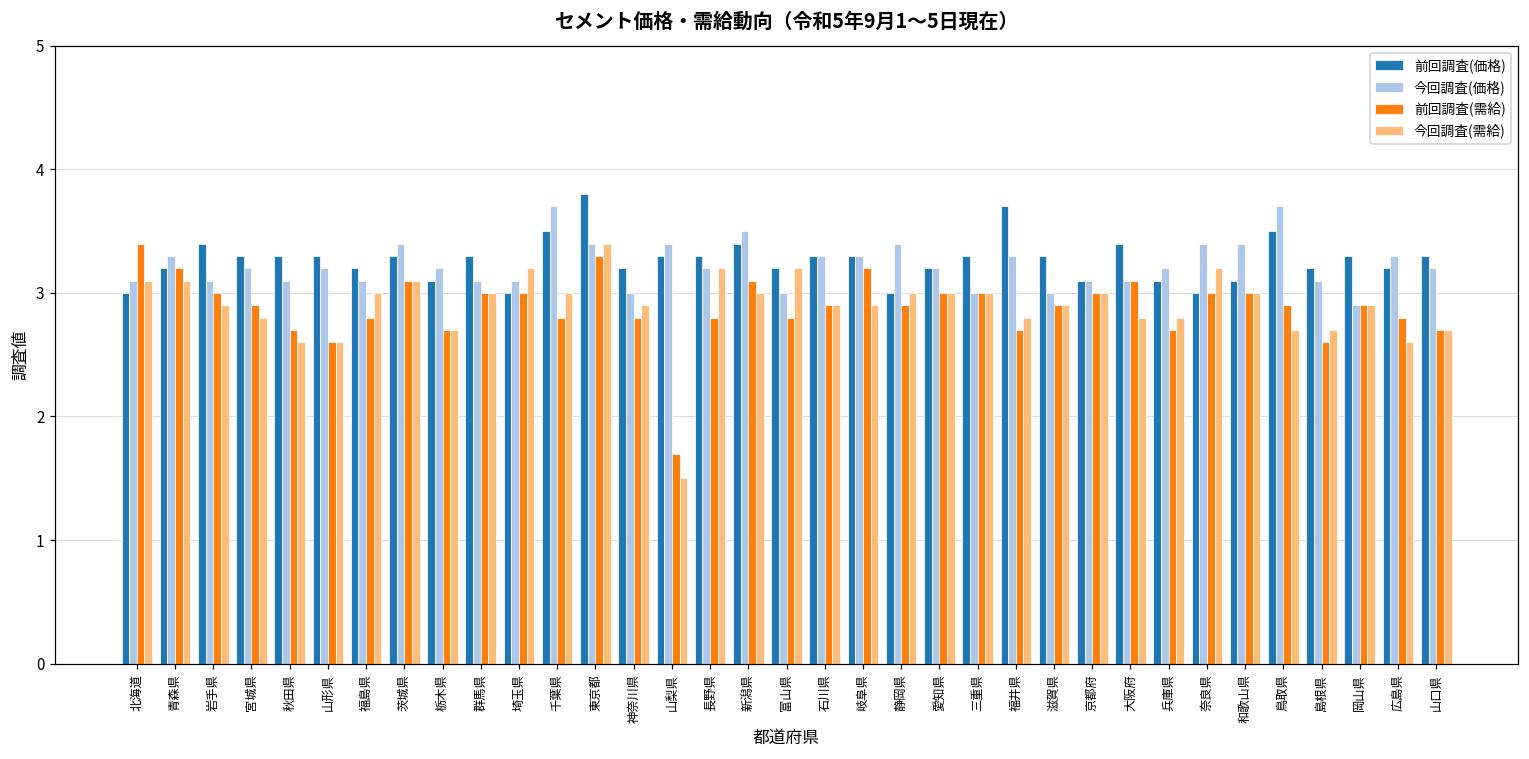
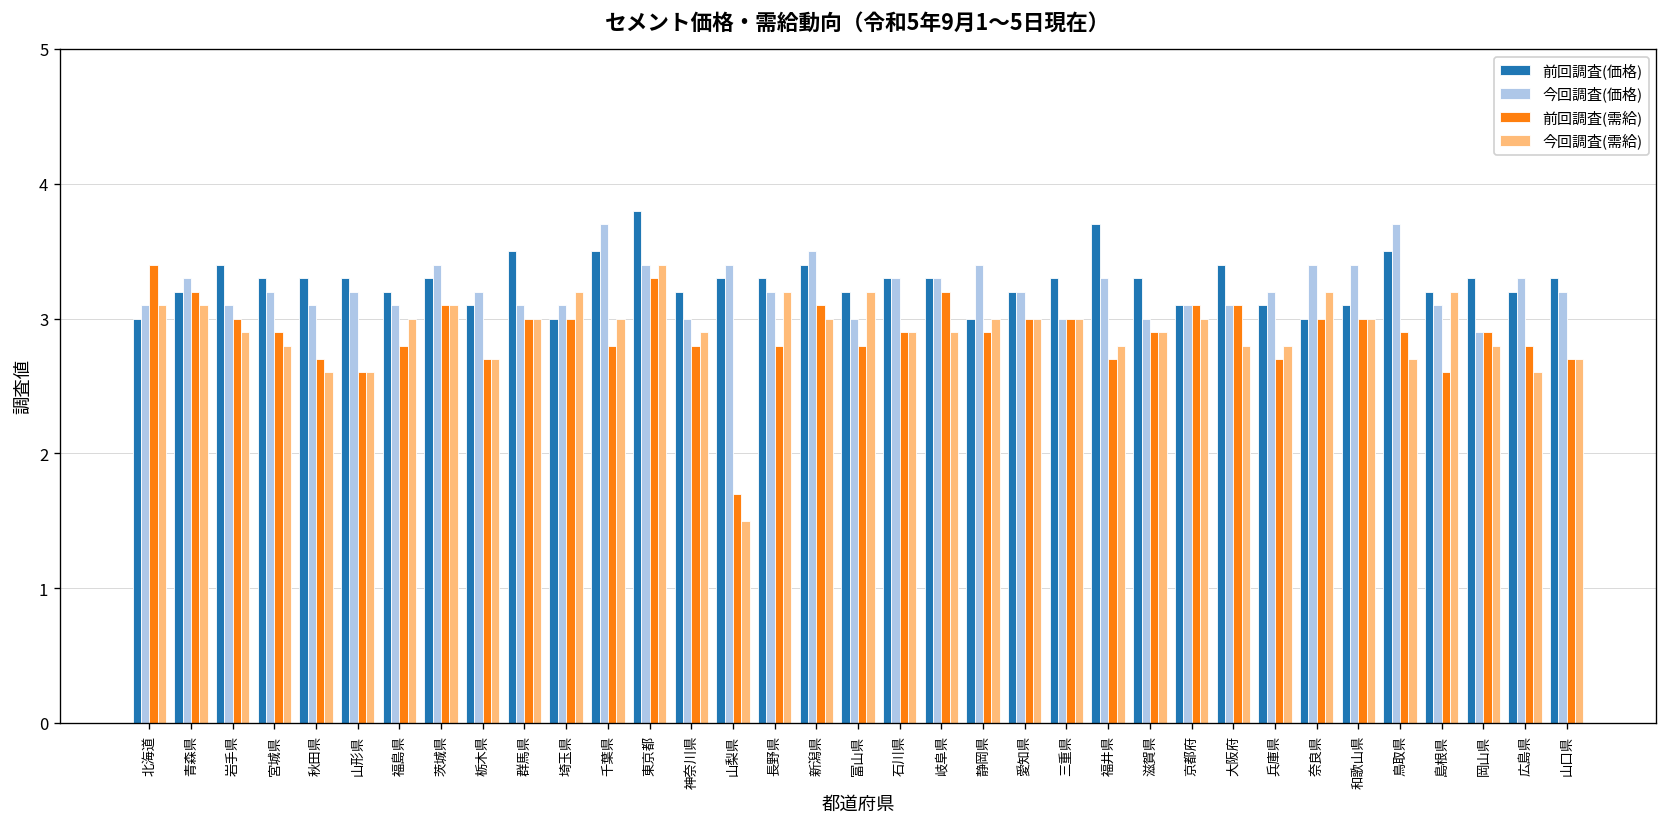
前回調査(価格), 群馬県: 3.3 -> 3.5
前回調査(需給), 京都府: 3.0 -> 3.1
今回調査(需給), 島根県: 2.7 -> 3.2
今回調査(需給), 岡山県: 2.9 -> 2.8
